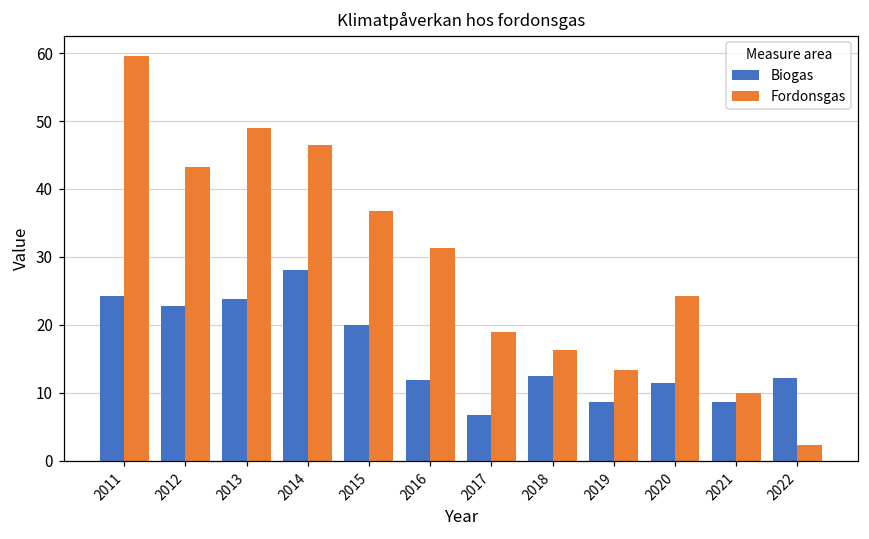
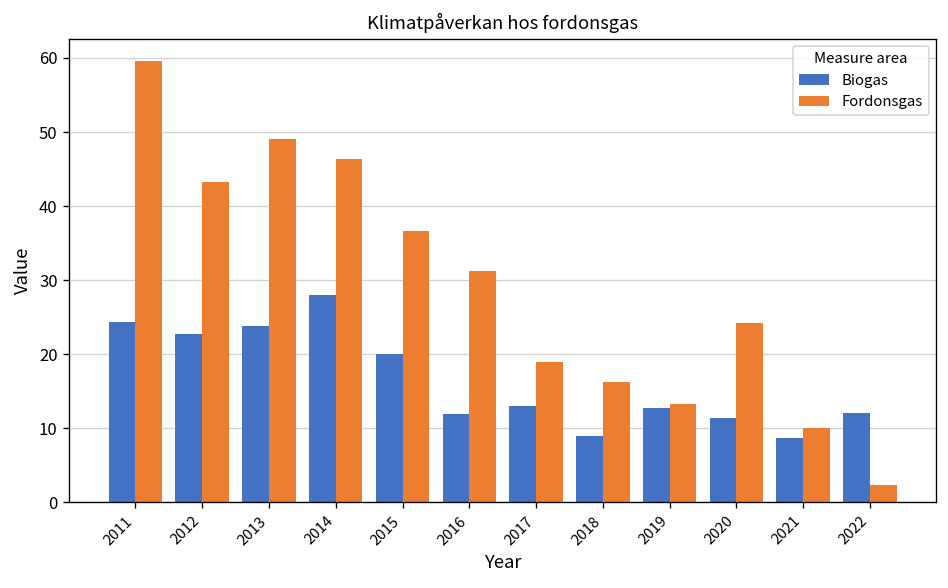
Biogas, 2017: 7 -> 13
Biogas, 2018: 12 -> 9
Biogas, 2019: 9 -> 13
